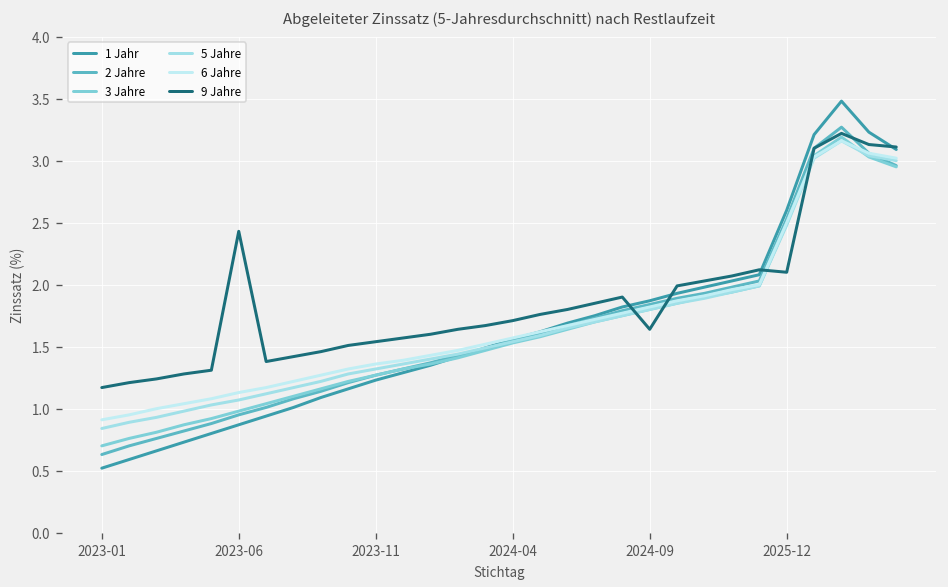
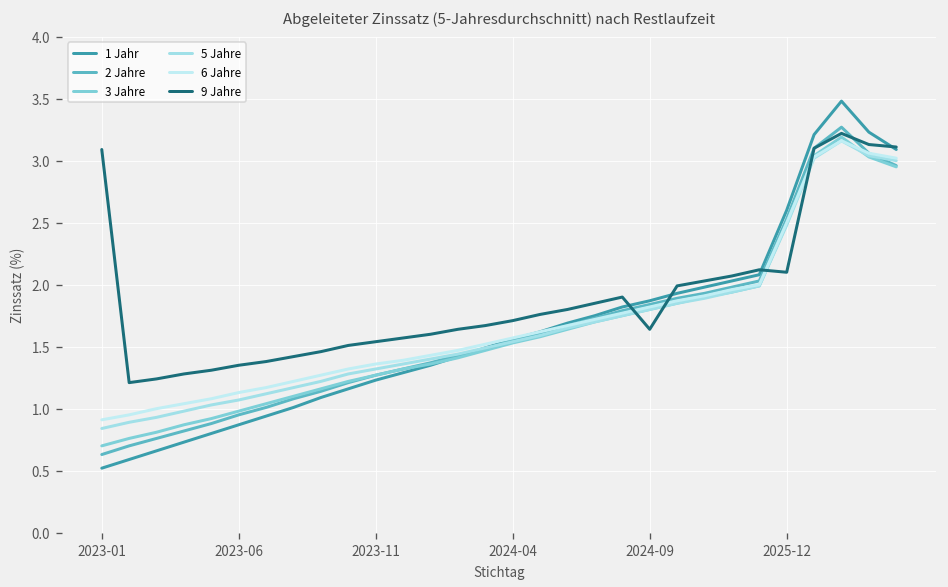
9 Jahre, 2023-01: 1.17 -> 3.09
9 Jahre, 2023-06: 2.43 -> 1.35
